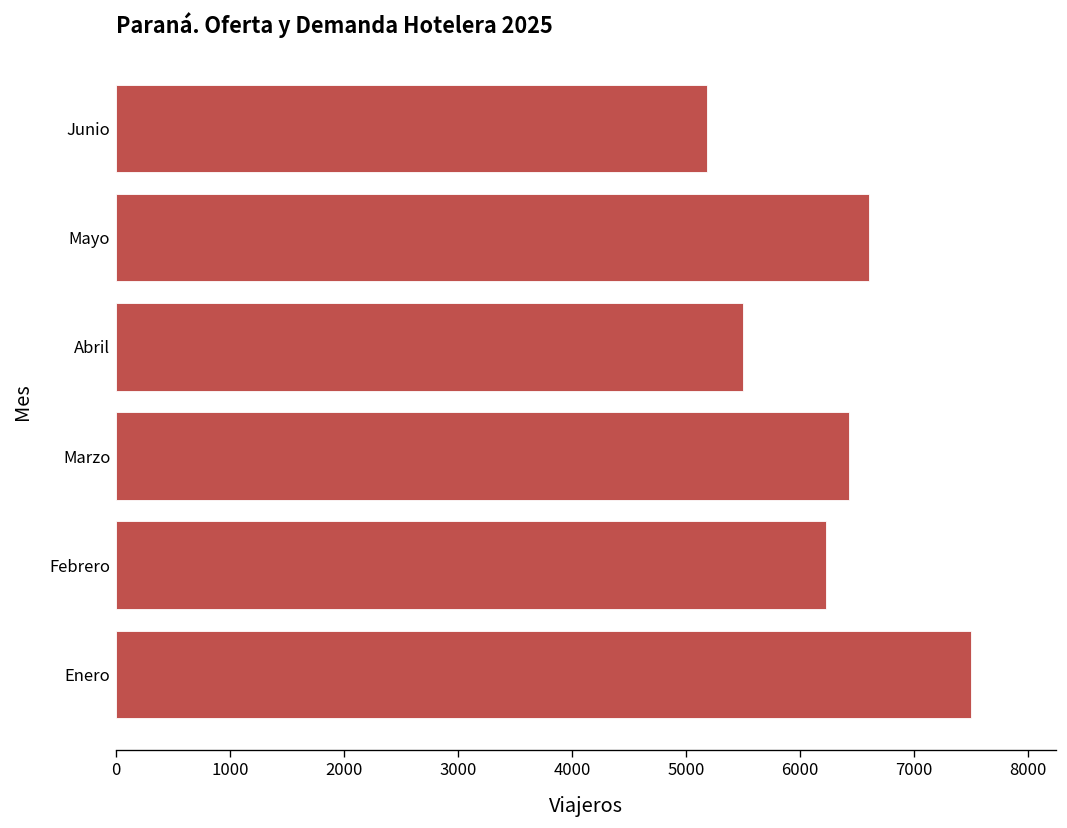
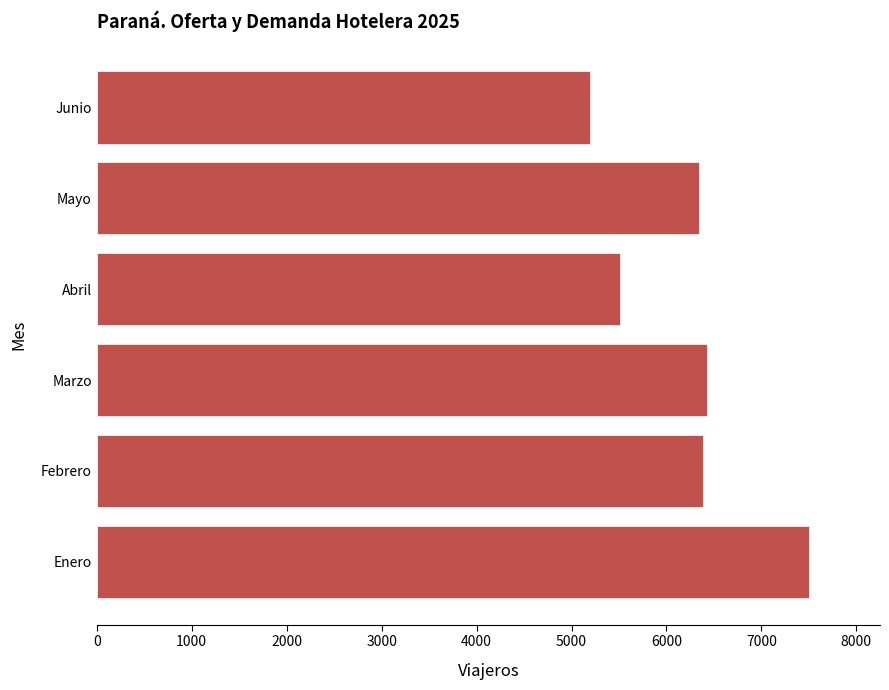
Mayo: 6600 -> 6300
Febrero: 6200 -> 6400
